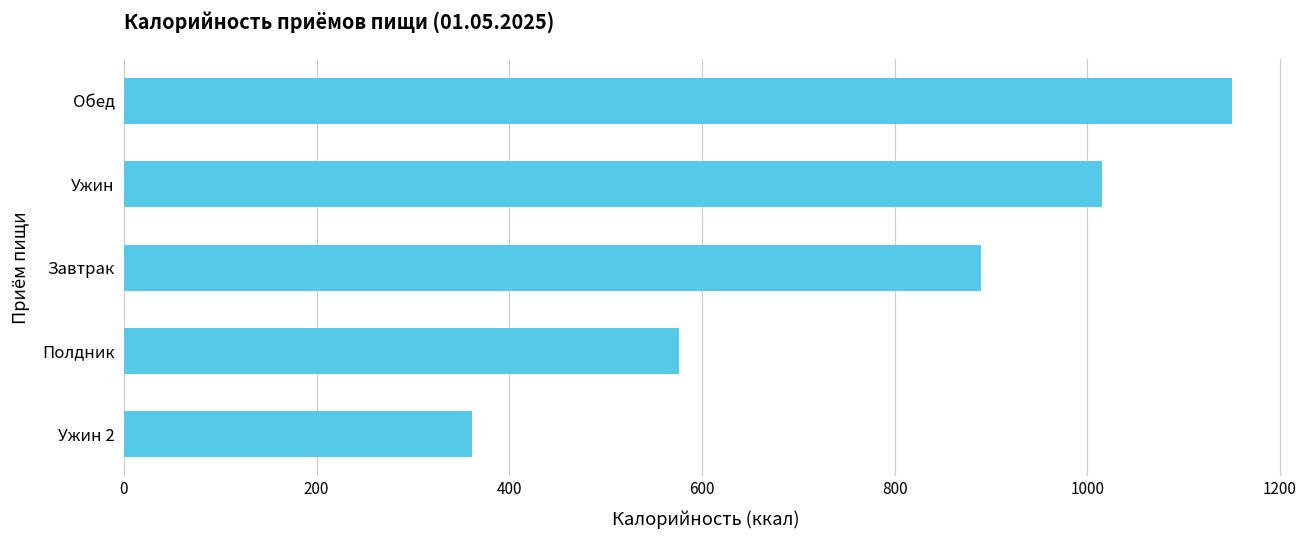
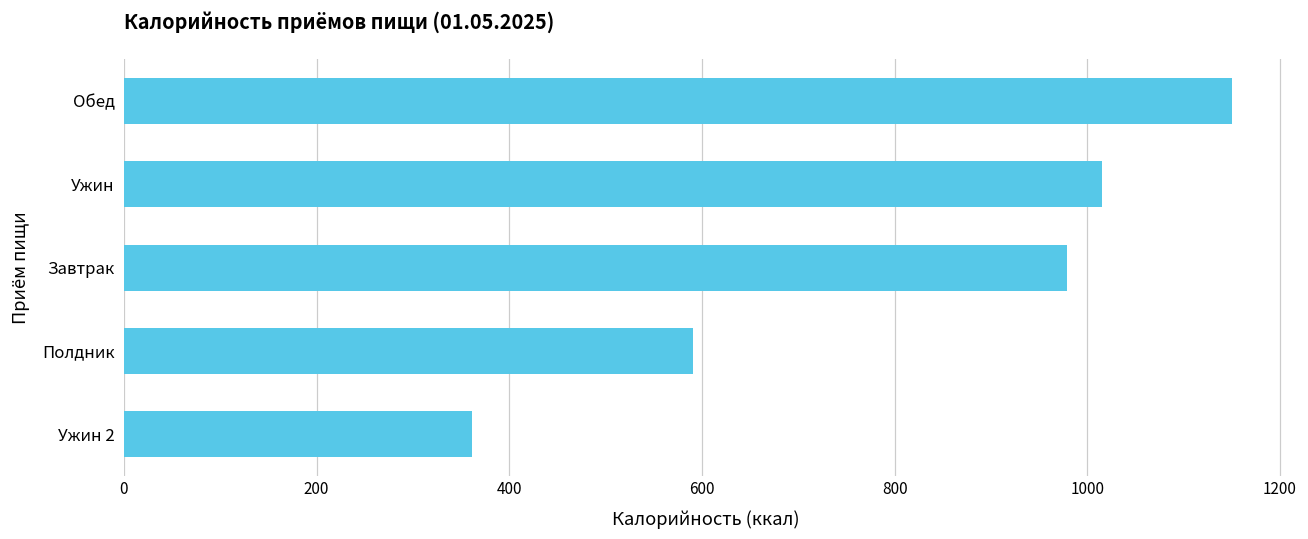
Завтрак: 890 -> 980
Полдник: 580 -> 590
